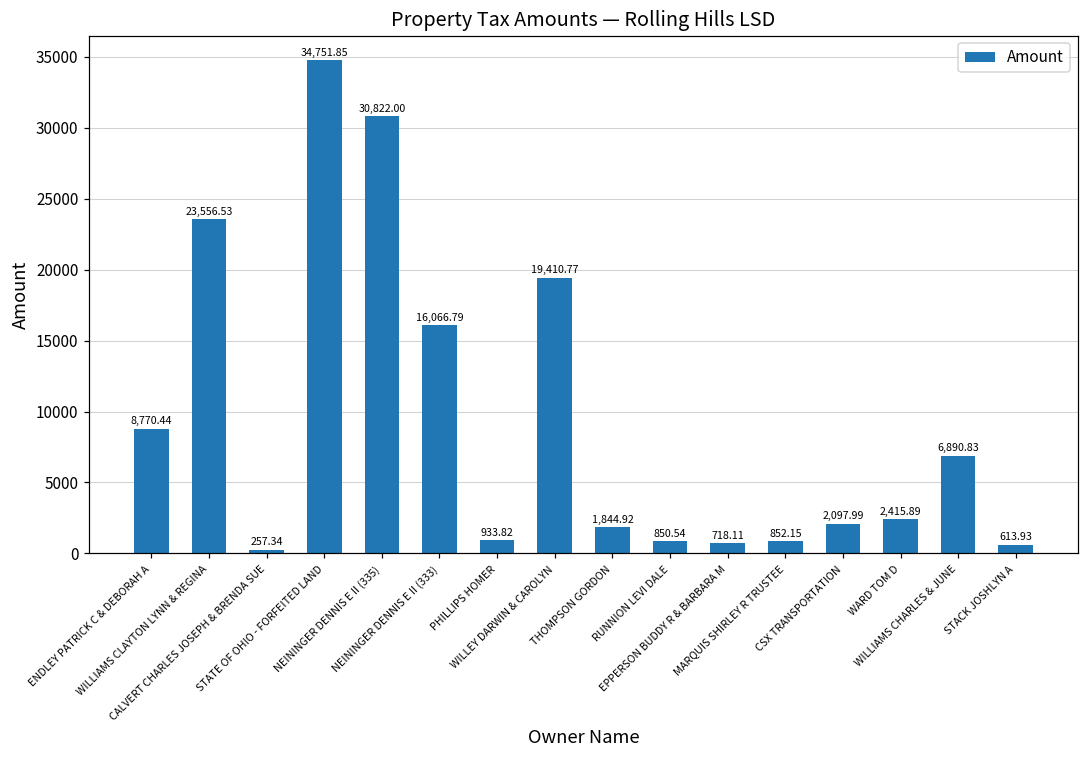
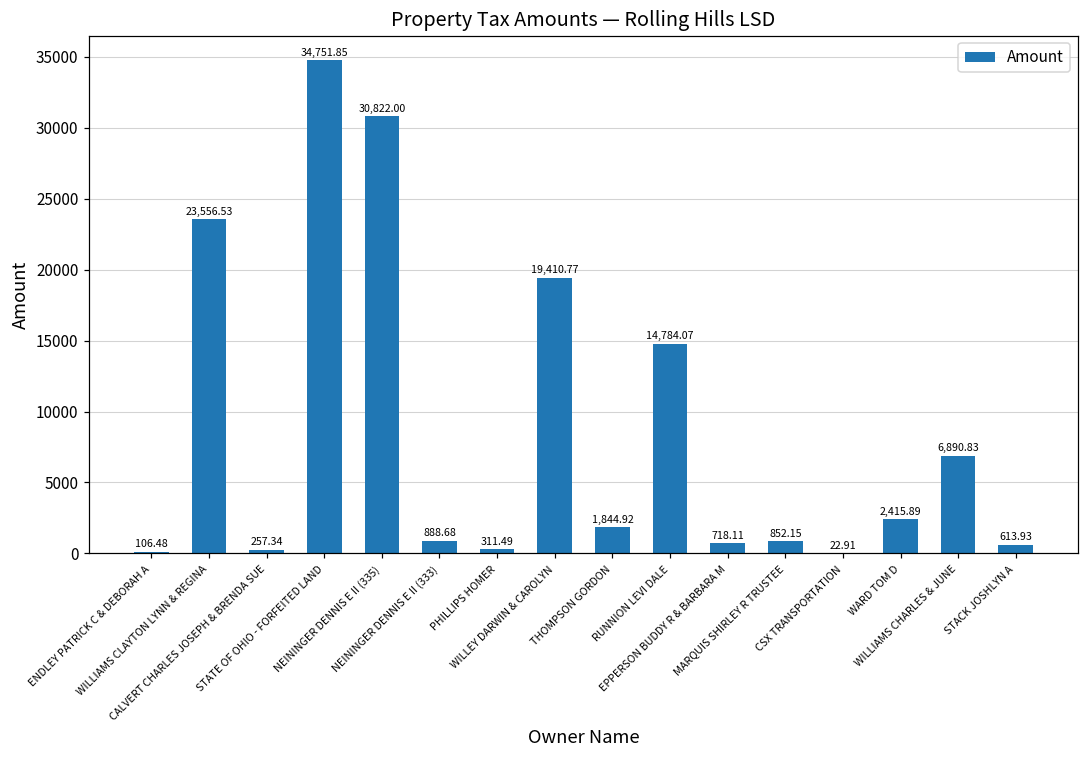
ENDLEY PATRICK C & DEBORAH A: 8,770.44 -> 106.48
NEININGER DENNIS E II (333): 16,066.79 -> 888.68
PHILLIPS HOMER: 933.82 -> 311.49
RUNNION LEVI DALE: 850.54 -> 14,784.07
CSX TRANSPORTATION: 2,097.99 -> 22.91
